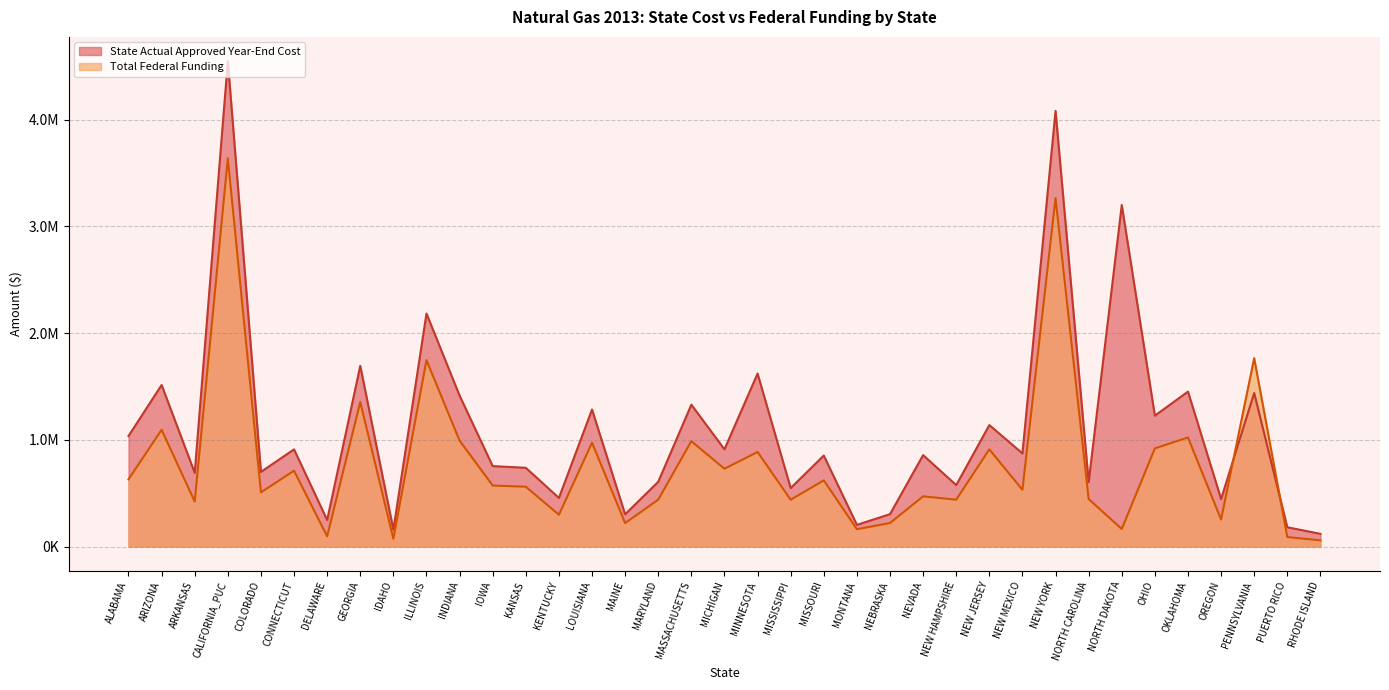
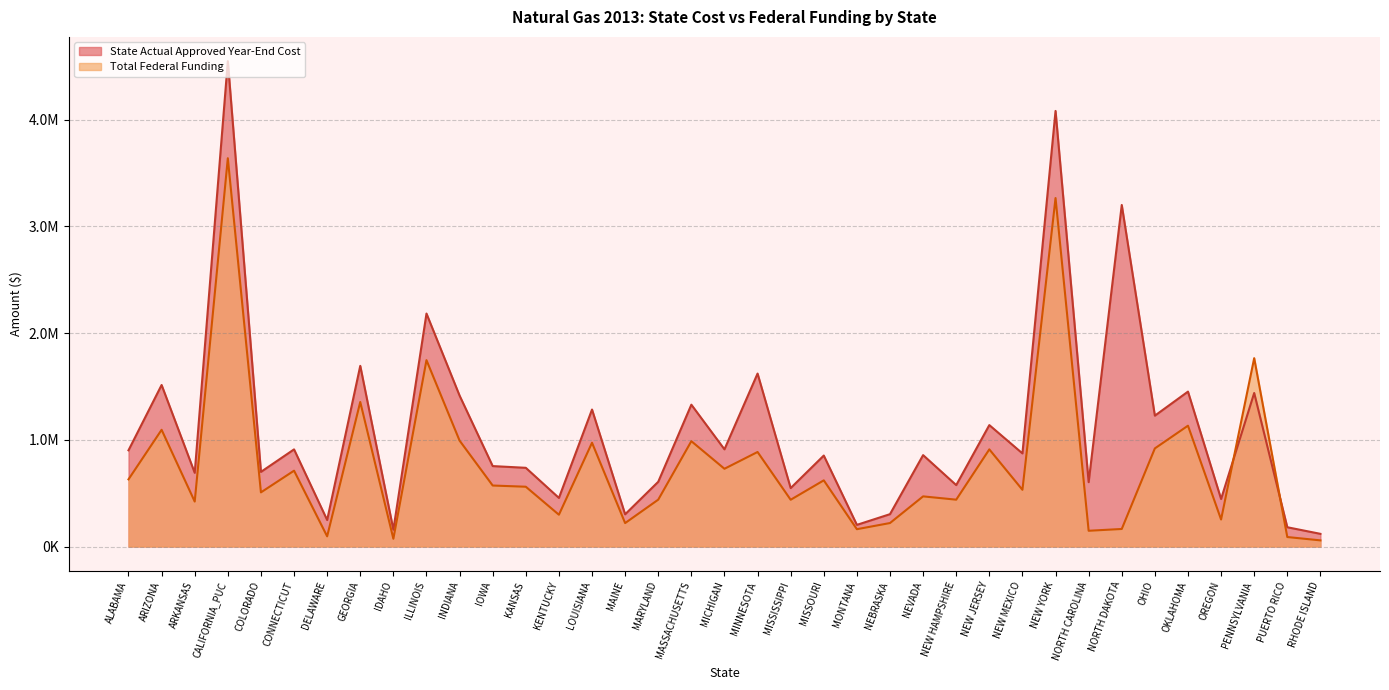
State Actual Approved Year-End Cost, ALABAMA: 1040000 -> 900000
Total Federal Funding, NORTH CAROLINA: 440000 -> 150000
Total Federal Funding, OKLAHOMA: 1020000 -> 1130000
